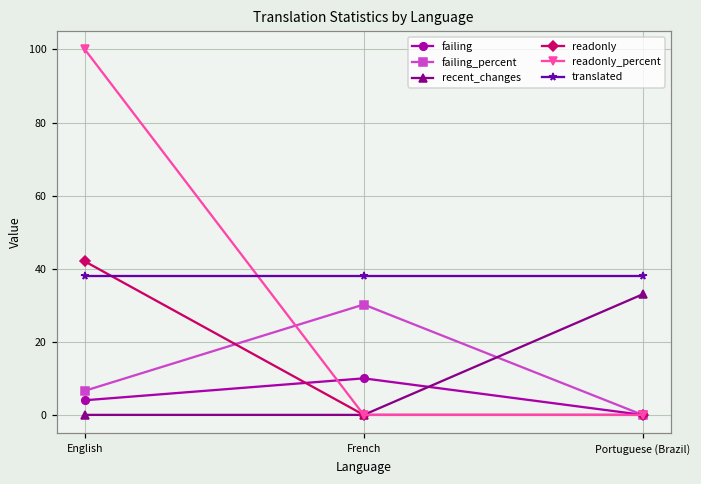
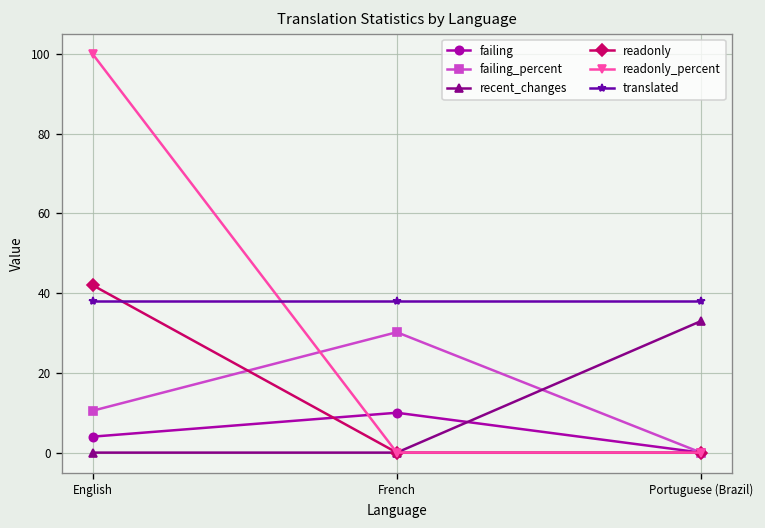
failing_percent, English: 7 -> 11
